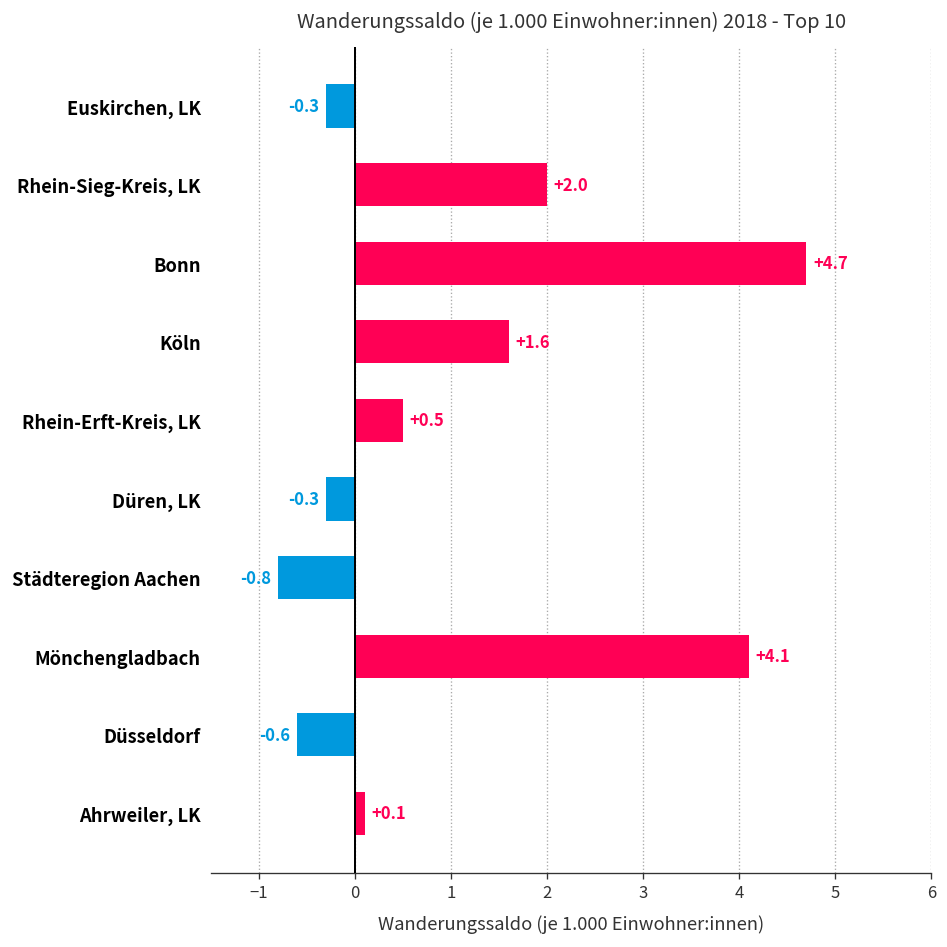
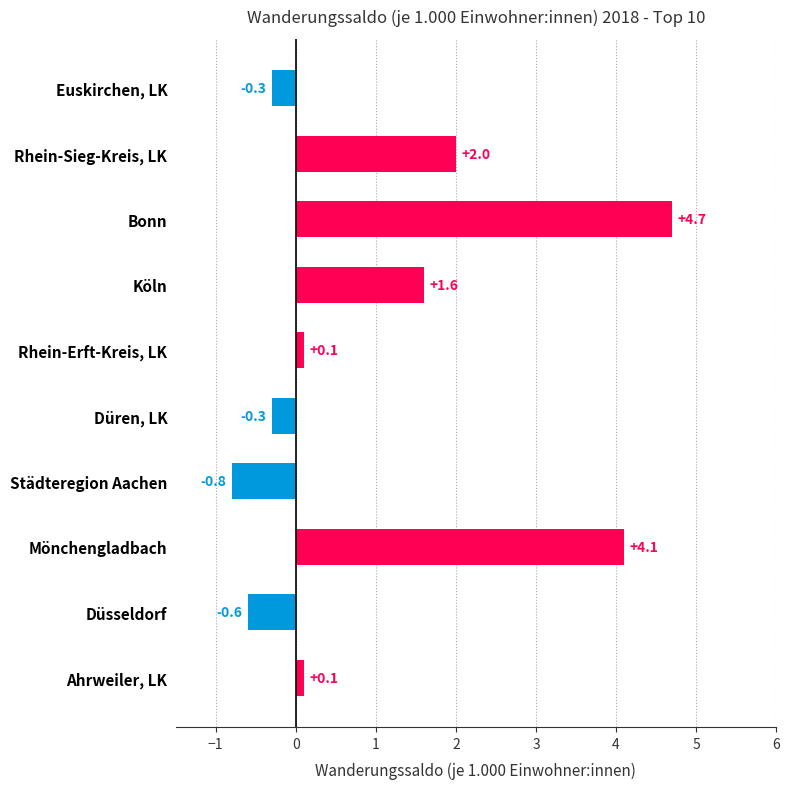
Rhein-Erft-Kreis, LK: +0.5 -> +0.1
